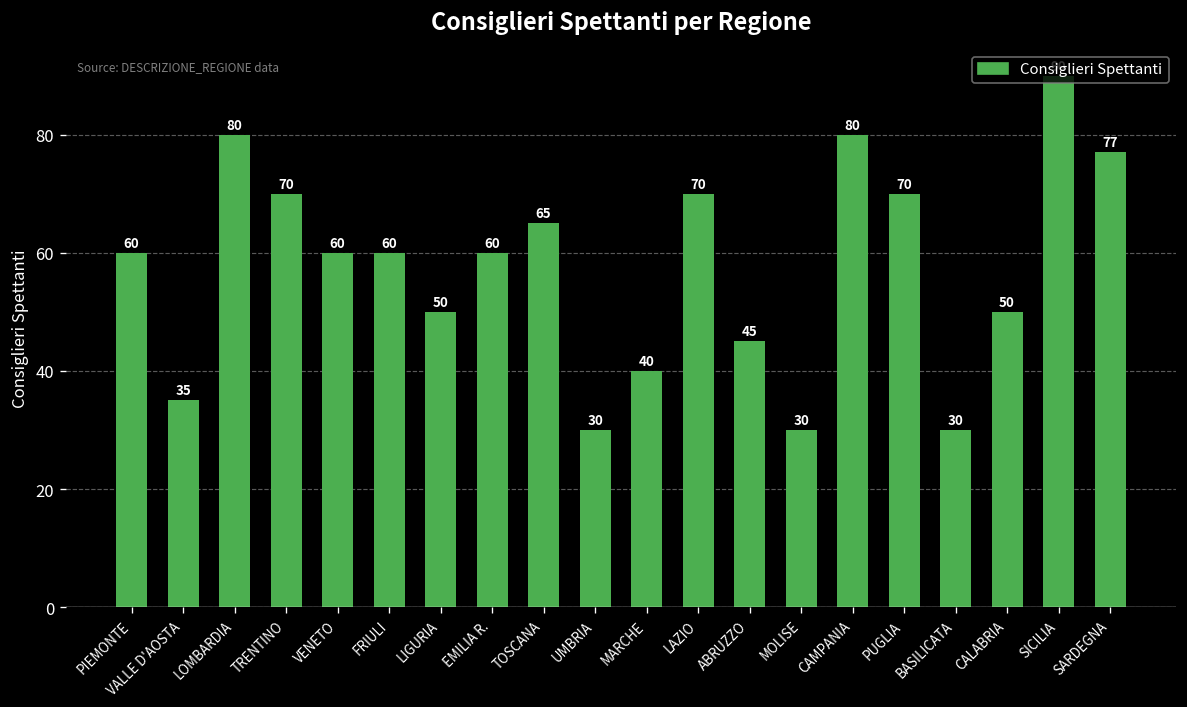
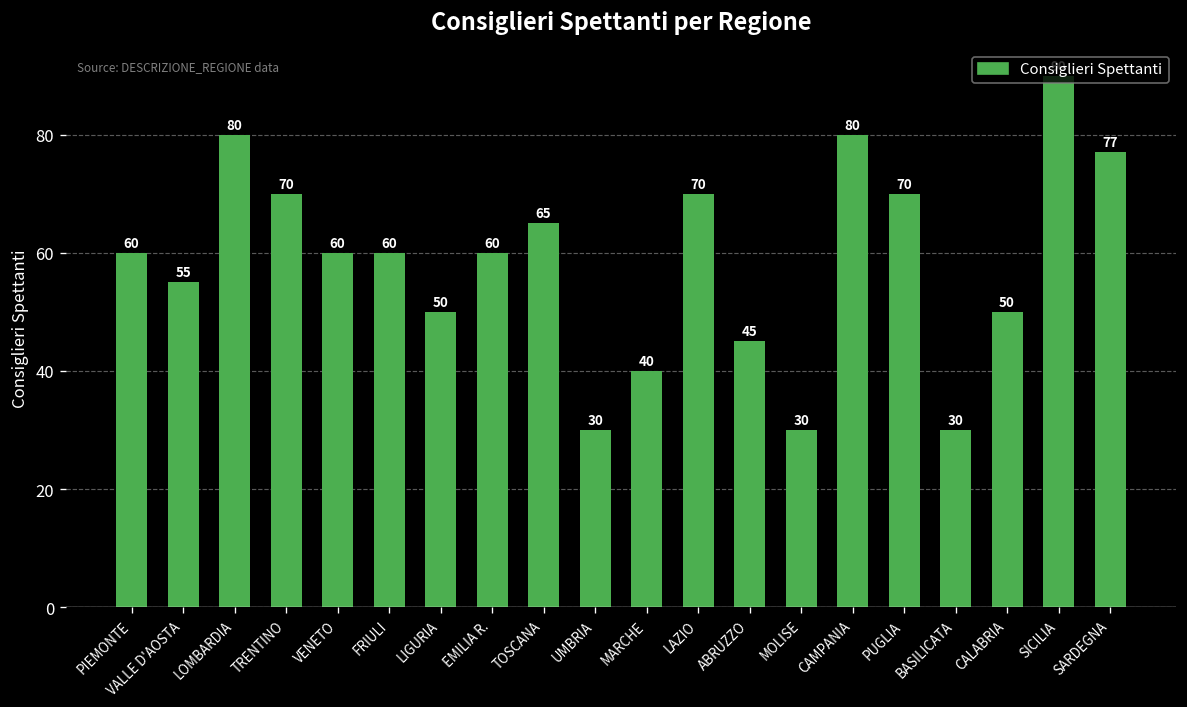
VALLE D'AOSTA: 35 -> 55
